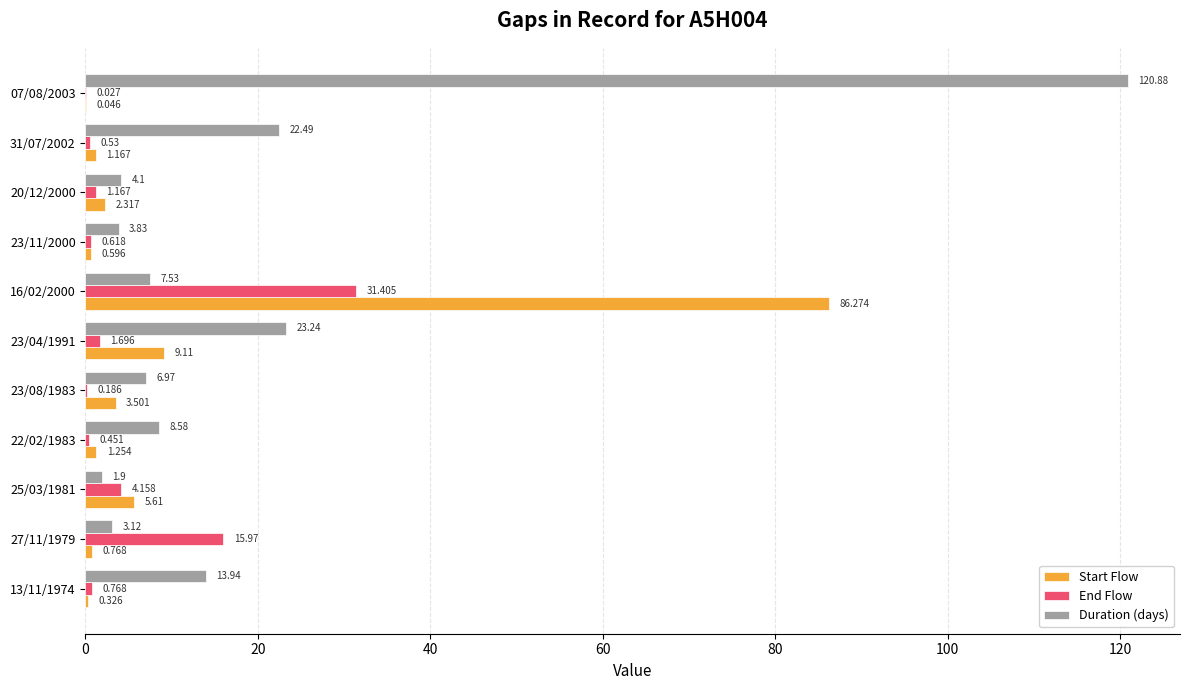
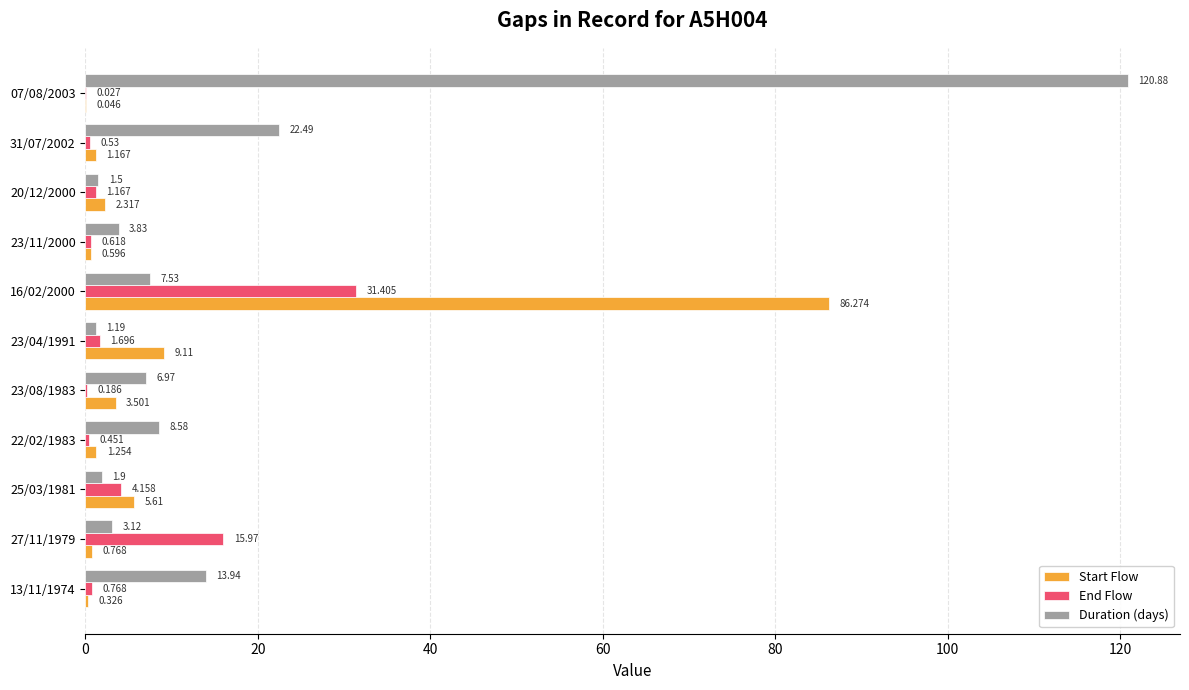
Duration (days), 20/12/2000: 4.1 -> 1.5
Duration (days), 23/04/1991: 23.24 -> 1.19
